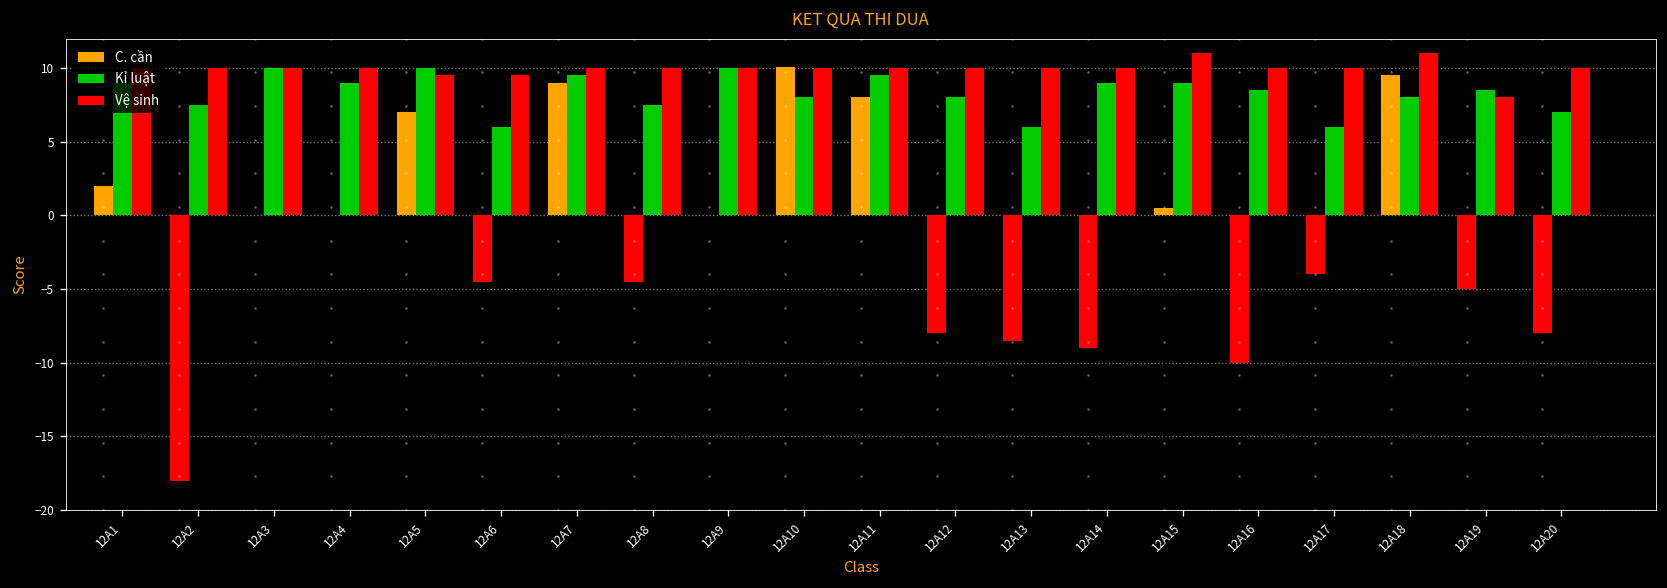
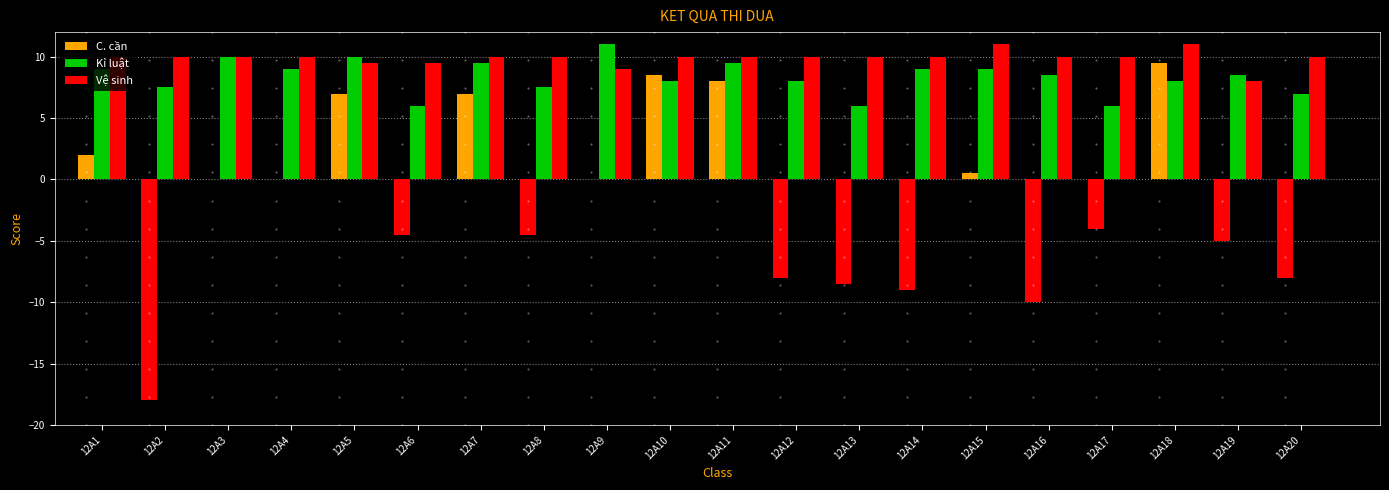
C. cần, 12A7: 9 -> 7
Kỉ luật, 12A9: 10 -> 11
Vệ sinh, 12A9: 10 -> 9
C. cần, 12A10: 10.1 -> 8.5
